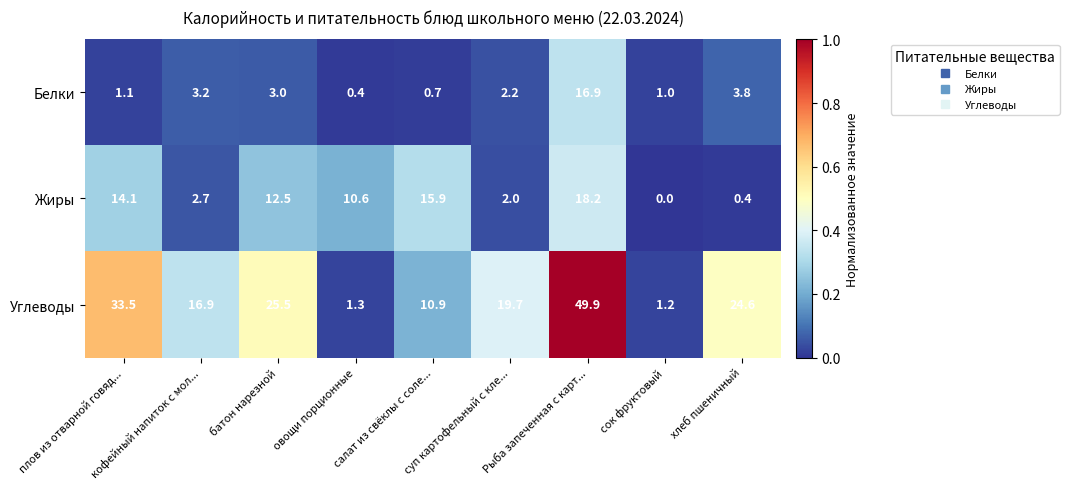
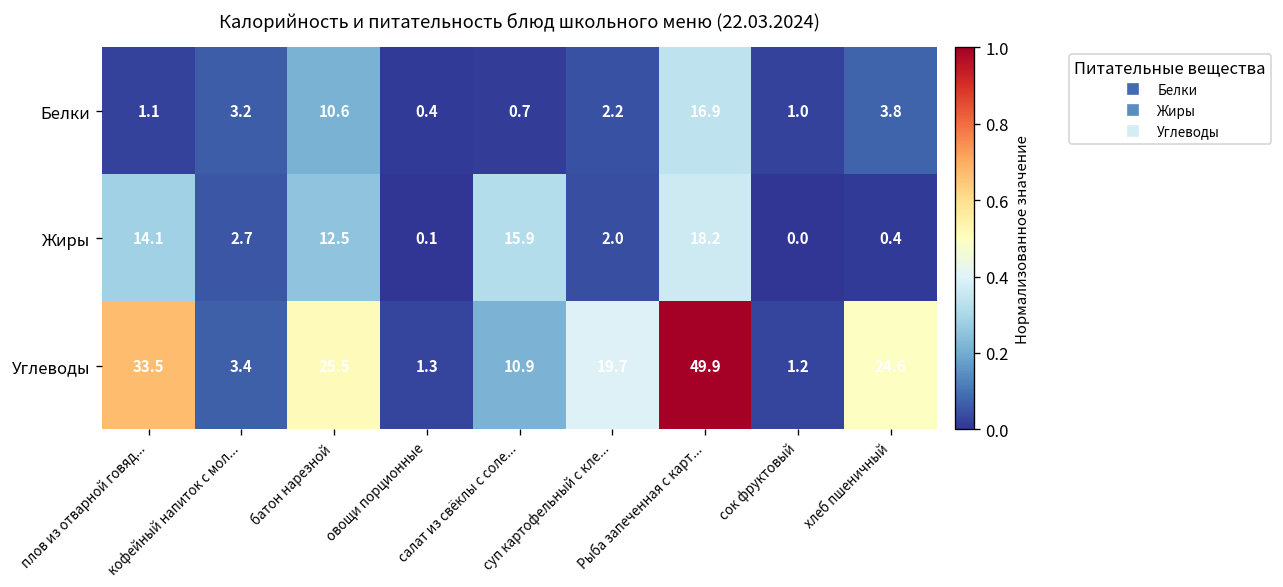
Белки, батон нарезной: 3.0 -> 10.6
Жиры, овощи порционные: 10.6 -> 0.1
Углеводы, кофейный напиток с мол...: 16.9 -> 3.4
